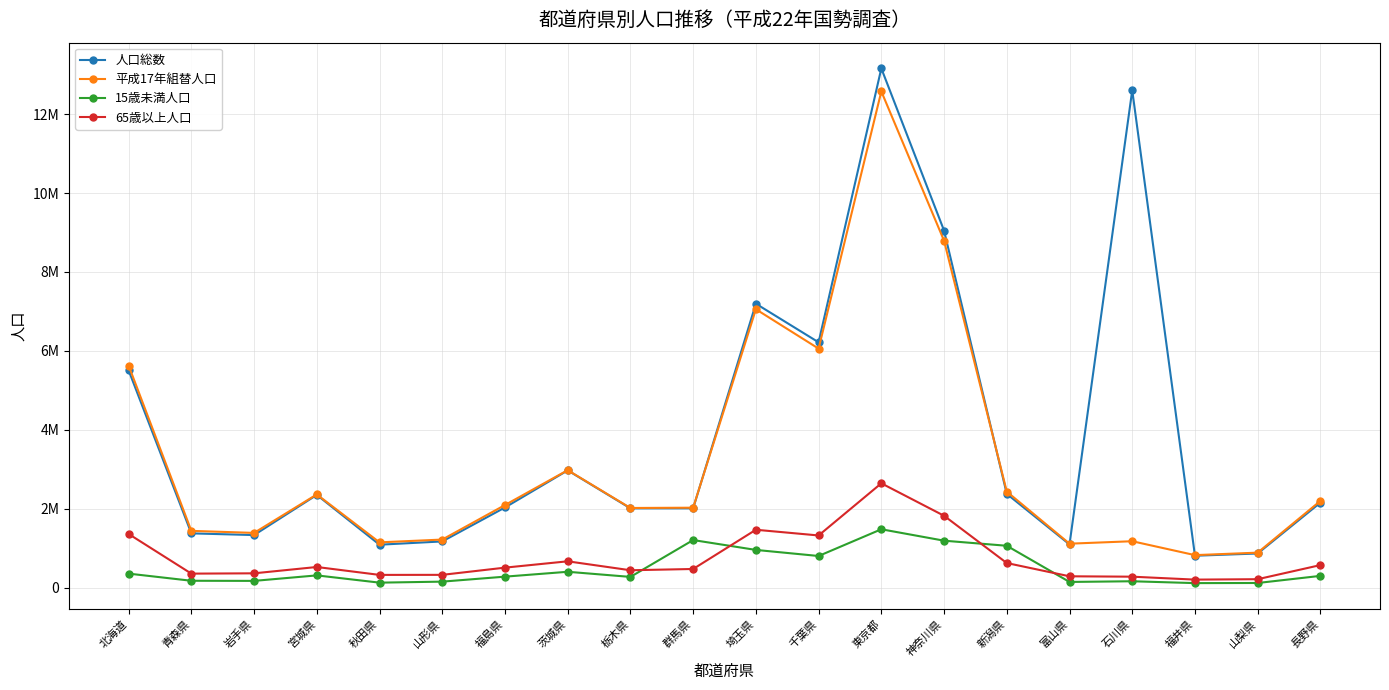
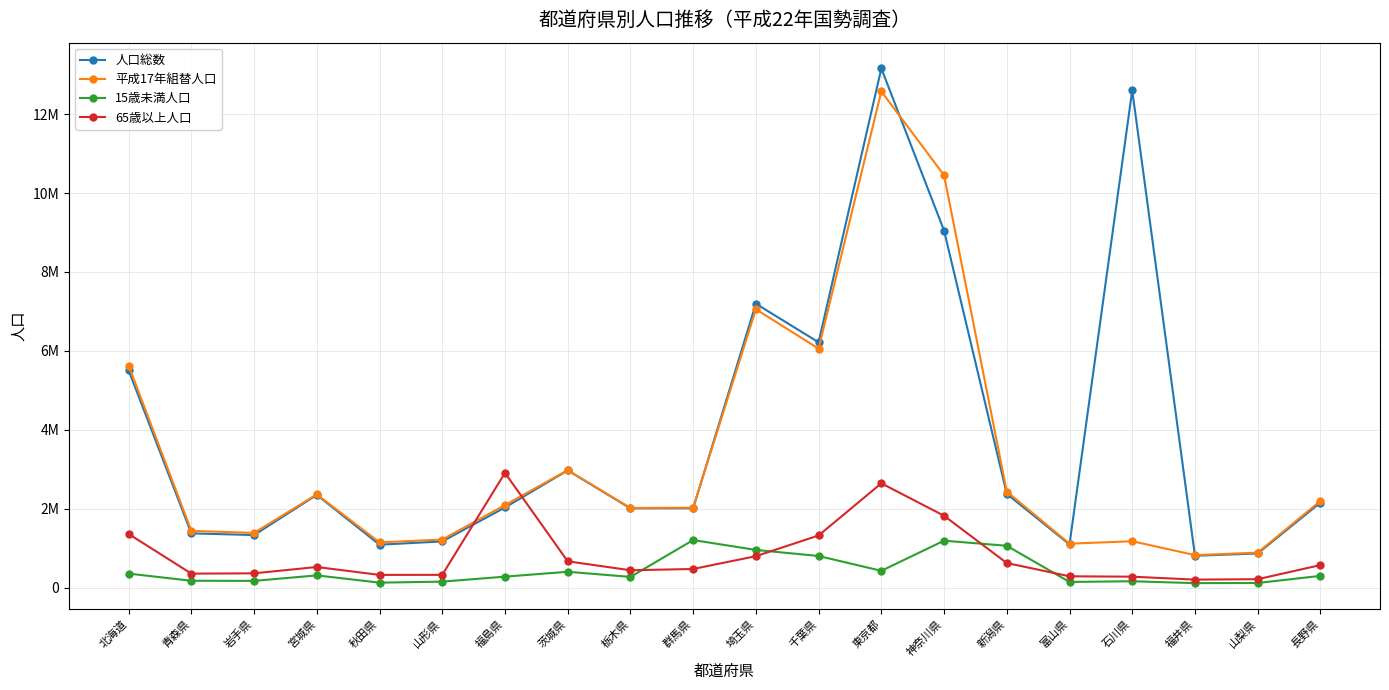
65歳以上人口, 福島県: 500000 -> 2900000
65歳以上人口, 埼玉県: 1500000 -> 800000
15歳未満人口, 東京都: 1500000 -> 400000
平成17年組替人口, 神奈川県: 8800000 -> 10500000
